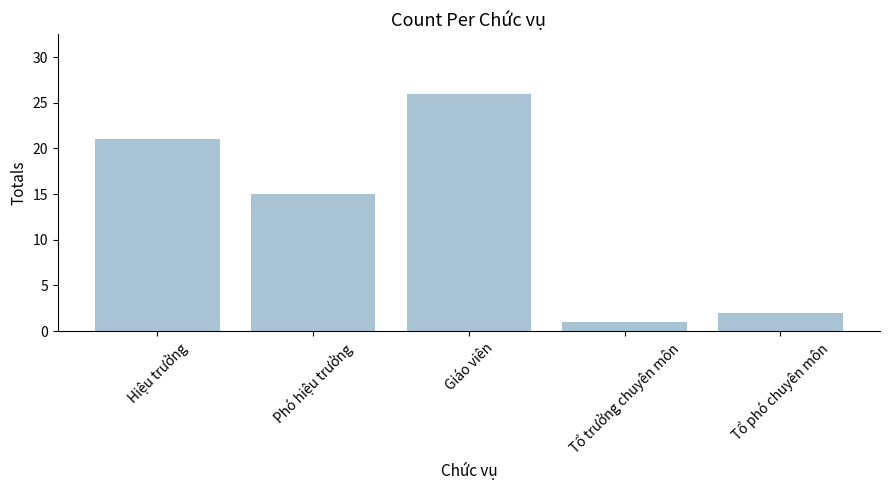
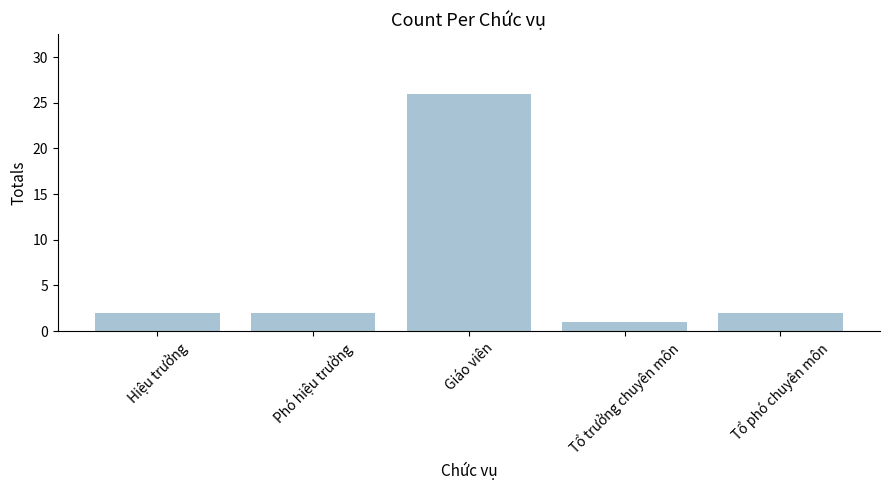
Hiệu trưởng: 21 -> 2
Phó hiệu trưởng: 15 -> 2
